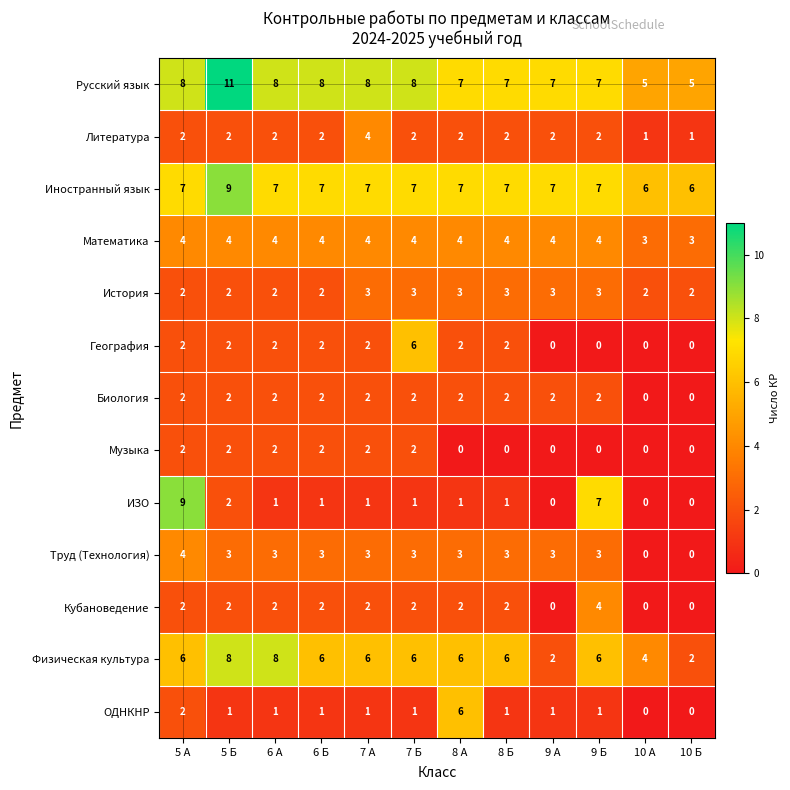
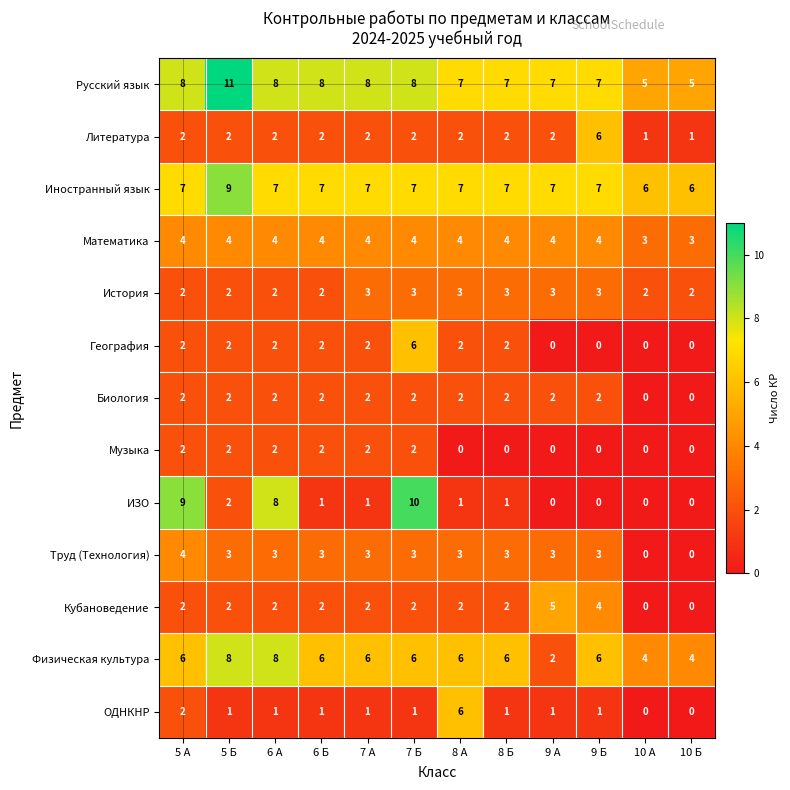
Литература, 7 А: 4 -> 2
Литература, 9 Б: 2 -> 6
ИЗО, 6 А: 1 -> 8
ИЗО, 7 Б: 1 -> 10
ИЗО, 9 Б: 7 -> 0
Кубановедение, 9 А: 0 -> 5
Физическая культура, 10 Б: 2 -> 4
